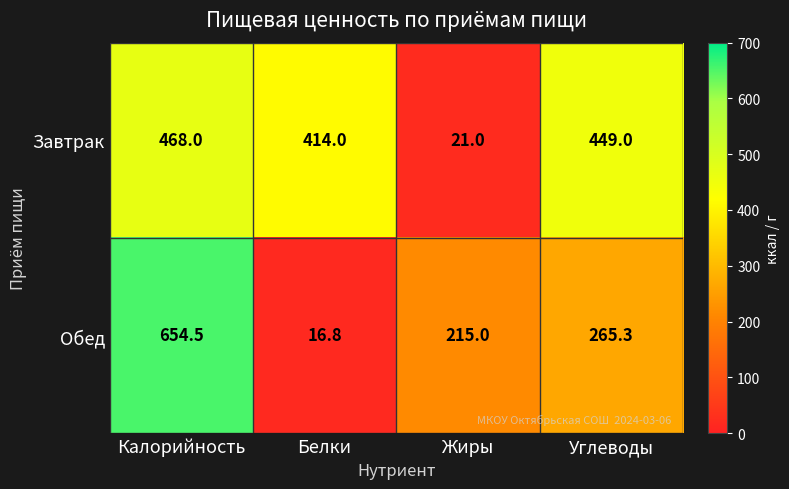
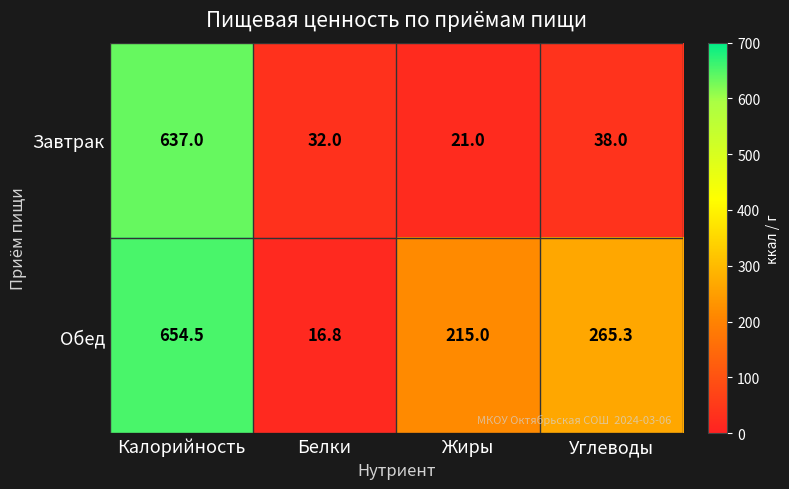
Завтрак, Калорийность: 468.0 -> 637.0
Завтрак, Белки: 414.0 -> 32.0
Завтрак, Углеводы: 449.0 -> 38.0
